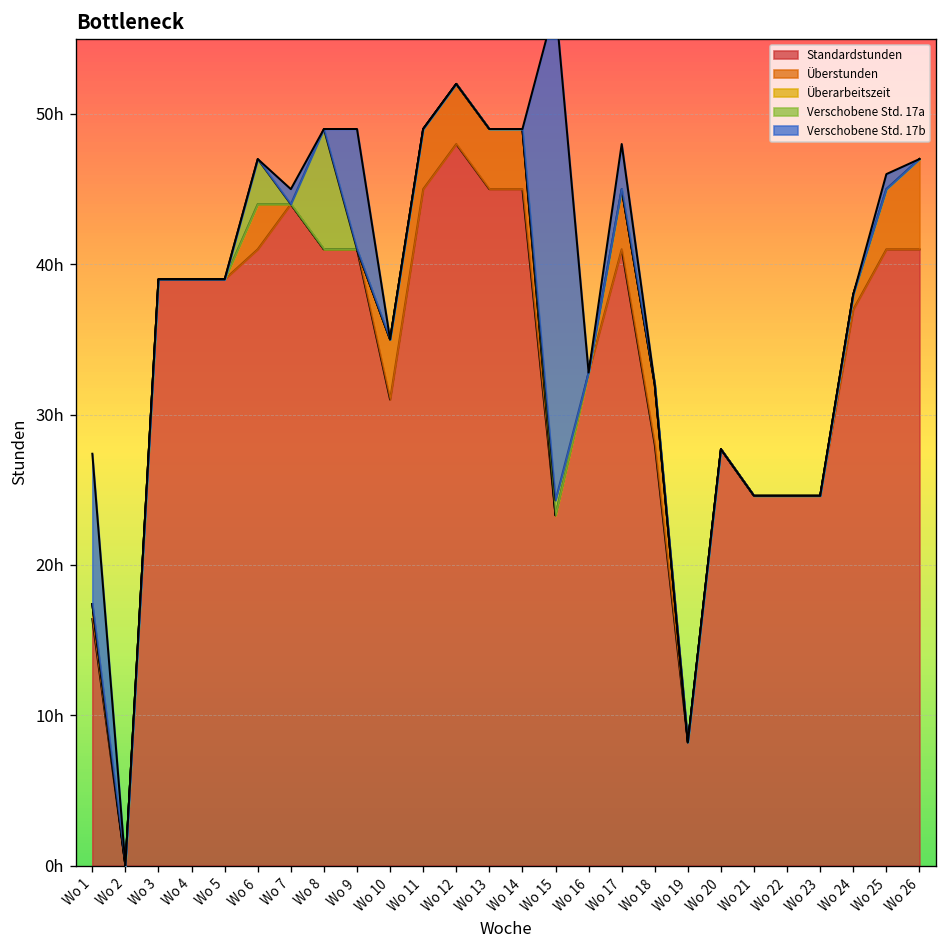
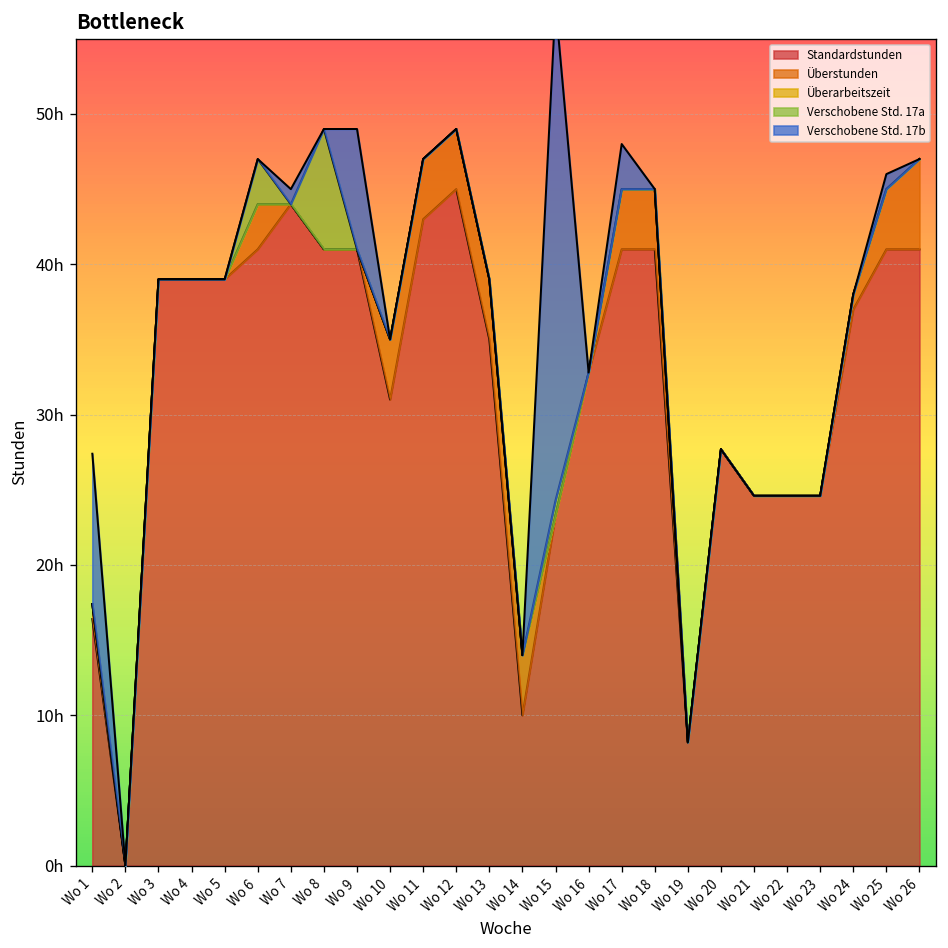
Standardstunden, Wo 11: 45h -> 43h
Standardstunden, Wo 12: 48h -> 45h
Standardstunden, Wo 13: 45h -> 35h
Standardstunden, Wo 14: 45h -> 10h
Standardstunden, Wo 18: 28h -> 41h
